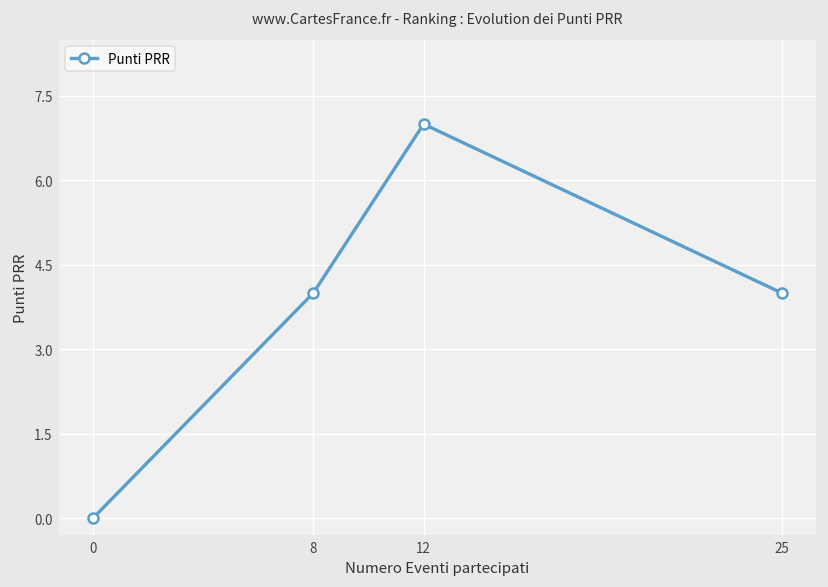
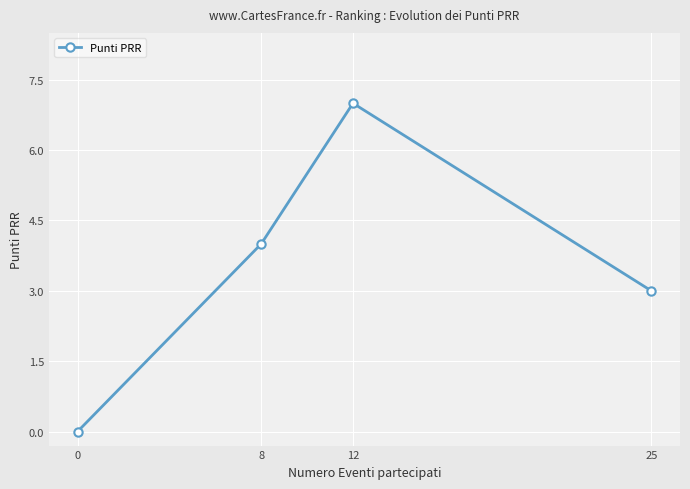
25: 4 -> 3
